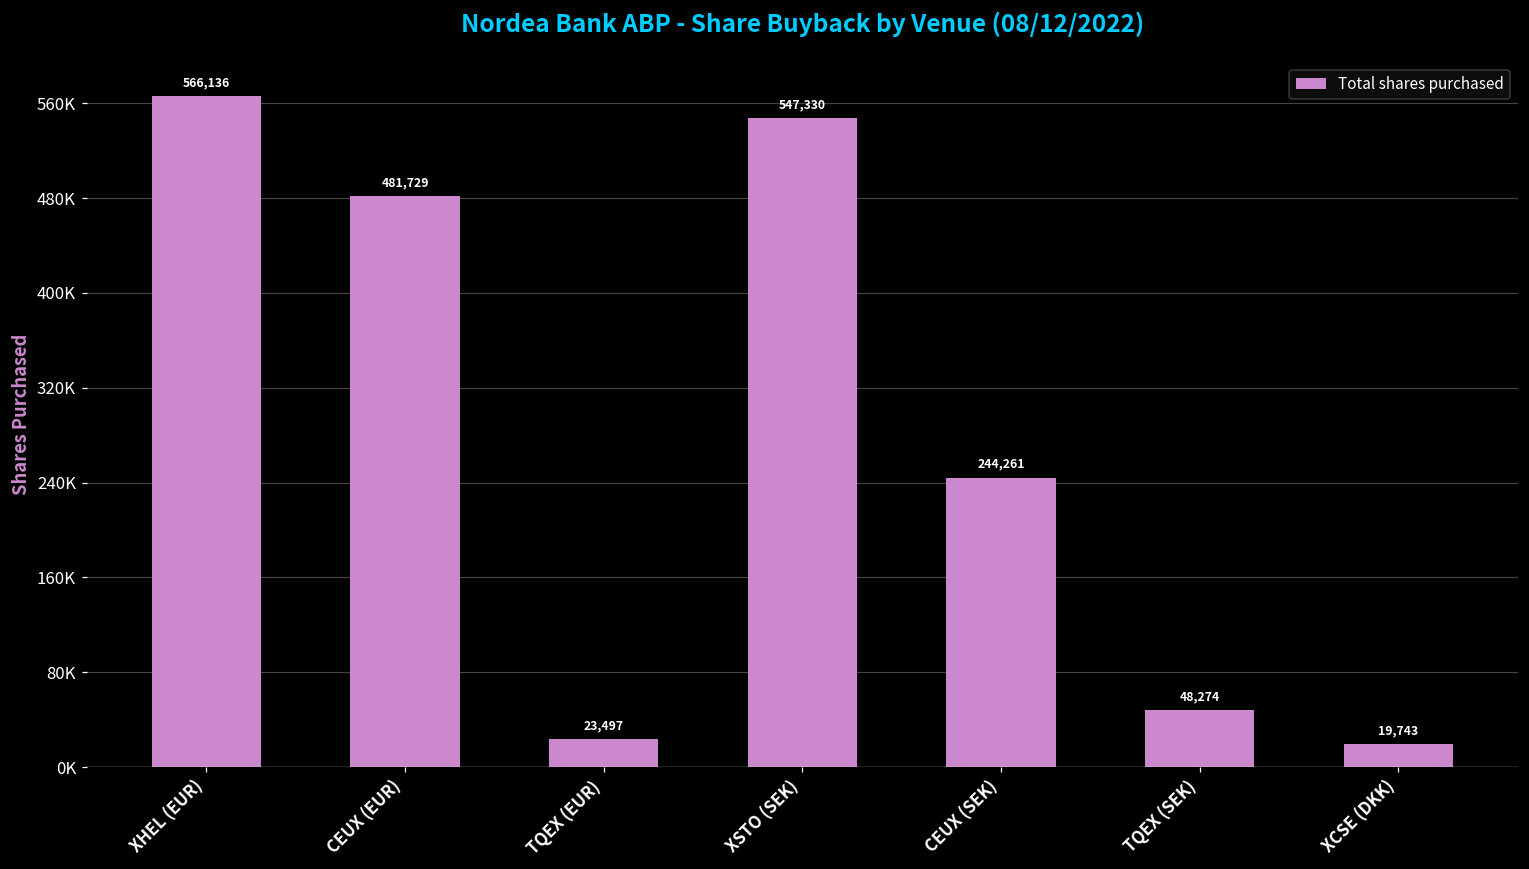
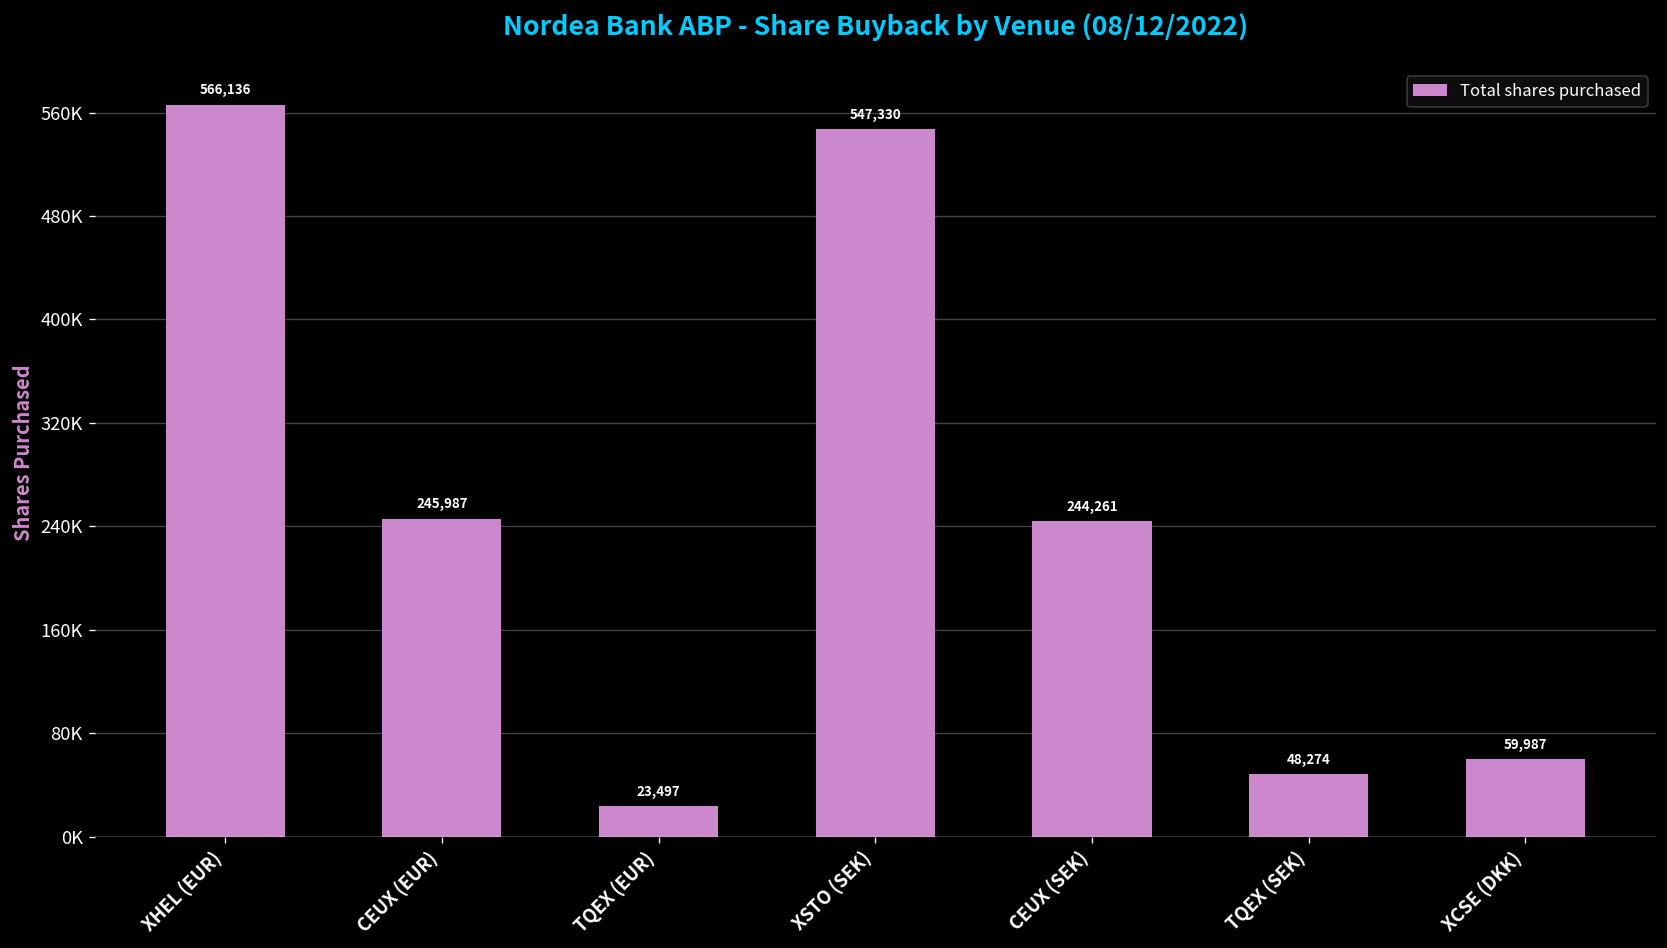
CEUX (EUR): 481,729 -> 245,987
XCSE (DKK): 19,743 -> 59,987
